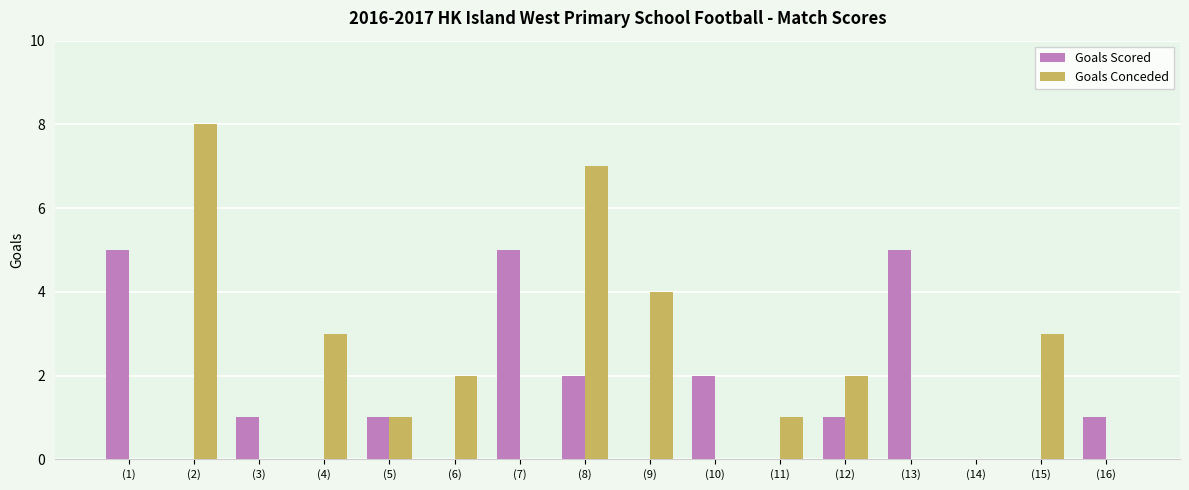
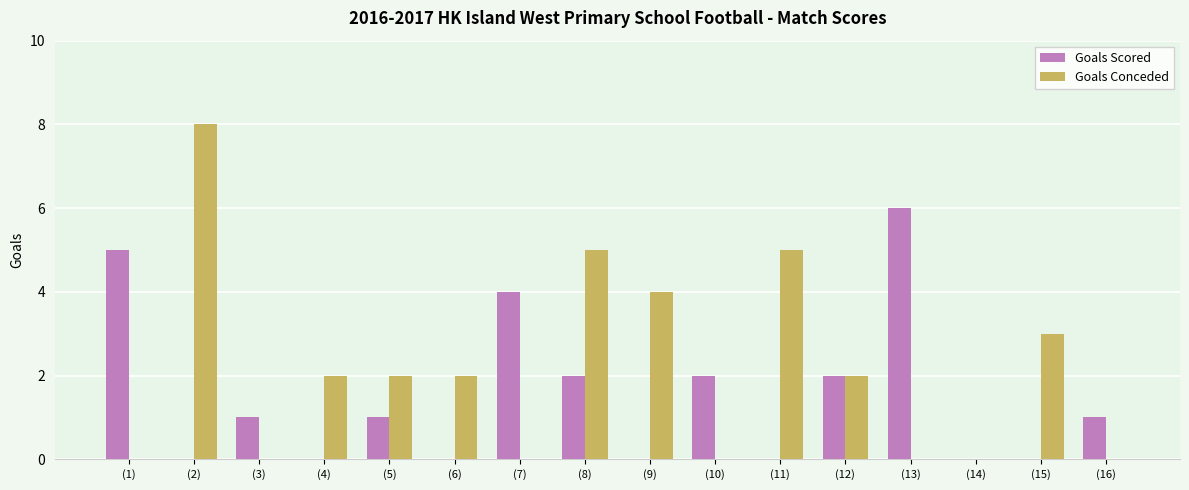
Goals Conceded, (4): 3 -> 2
Goals Conceded, (5): 1 -> 2
Goals Scored, (7): 5 -> 4
Goals Conceded, (8): 7 -> 5
Goals Conceded, (11): 1 -> 5
Goals Scored, (12): 1 -> 2
Goals Scored, (13): 5 -> 6
